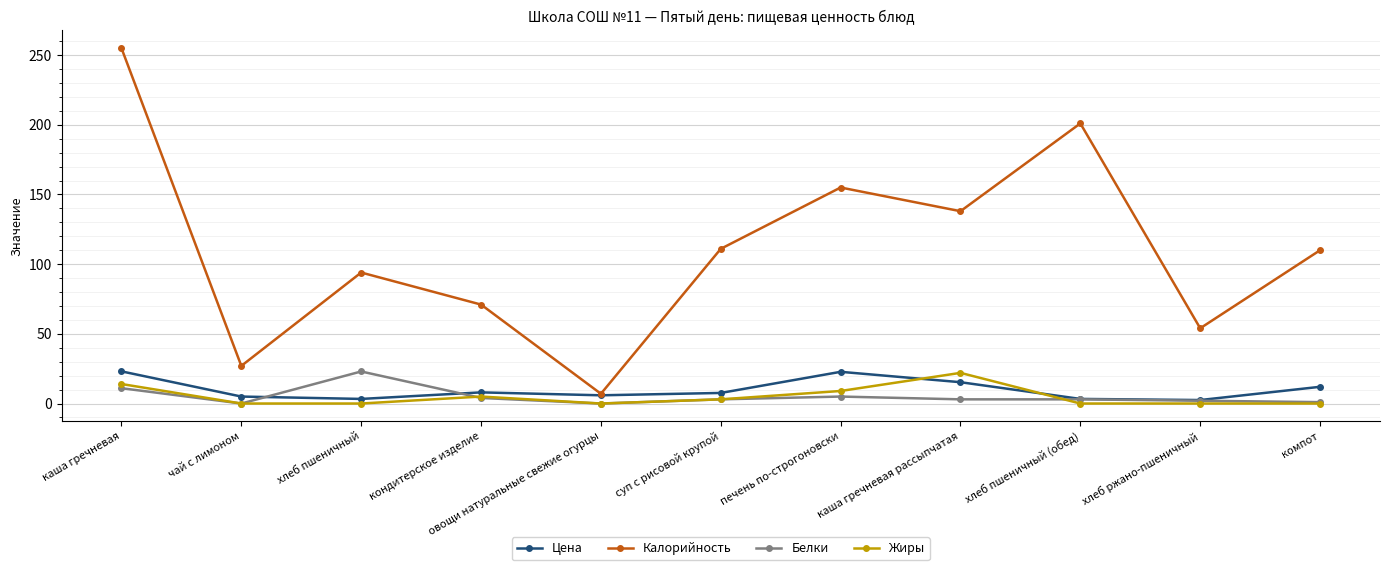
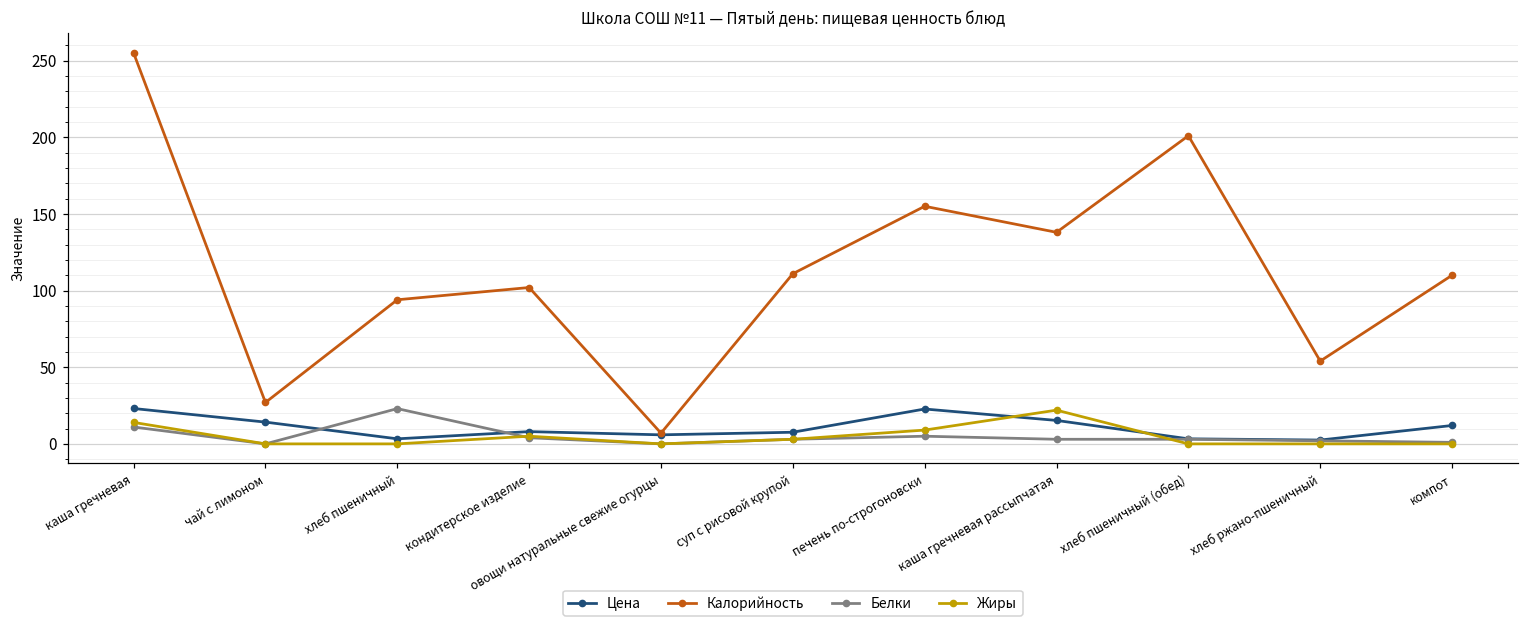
Цена, чай с лимоном: 5 -> 14
Калорийность, кондитерское изделие: 71 -> 102
